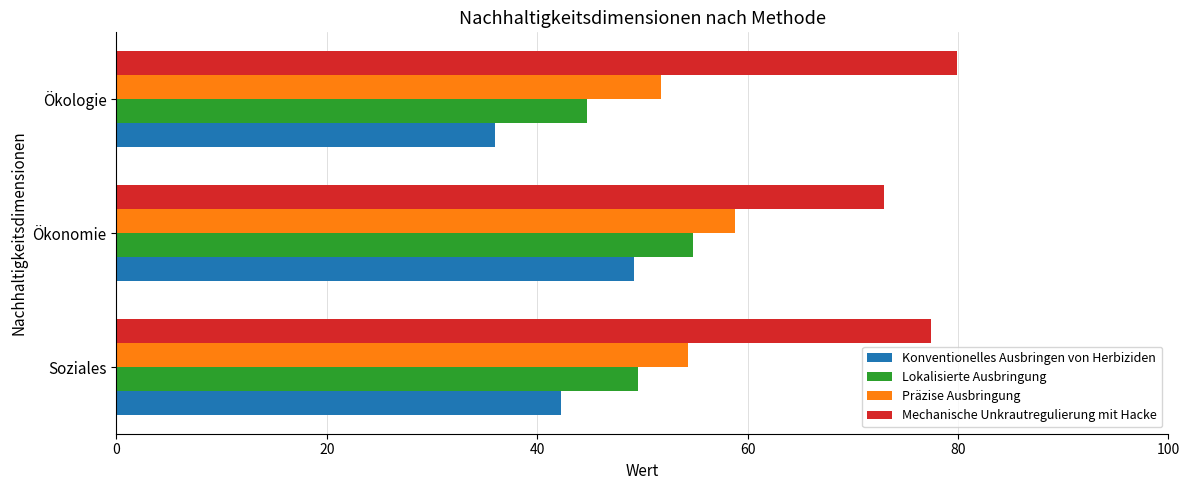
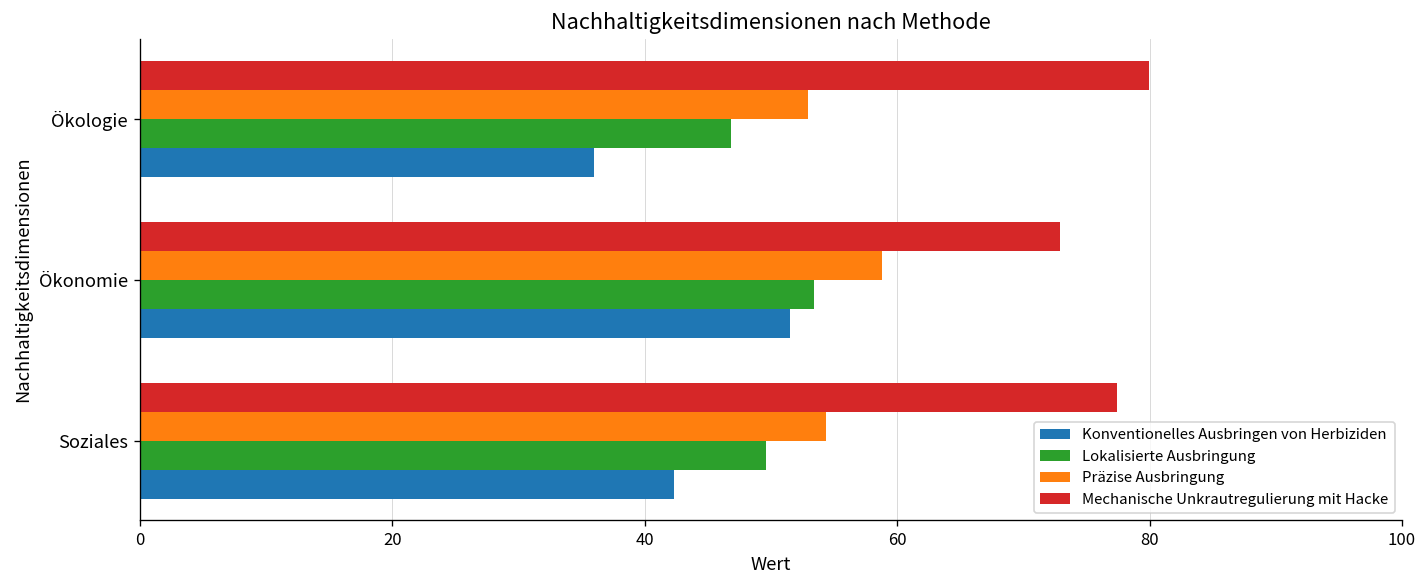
Präzise Ausbringung, Ökologie: 51.8 -> 53.0
Lokalisierte Ausbringung, Ökologie: 44.7 -> 46.9
Lokalisierte Ausbringung, Ökonomie: 54.9 -> 53.4
Konventionelles Ausbringen von Herbiziden, Ökonomie: 49.2 -> 51.5
